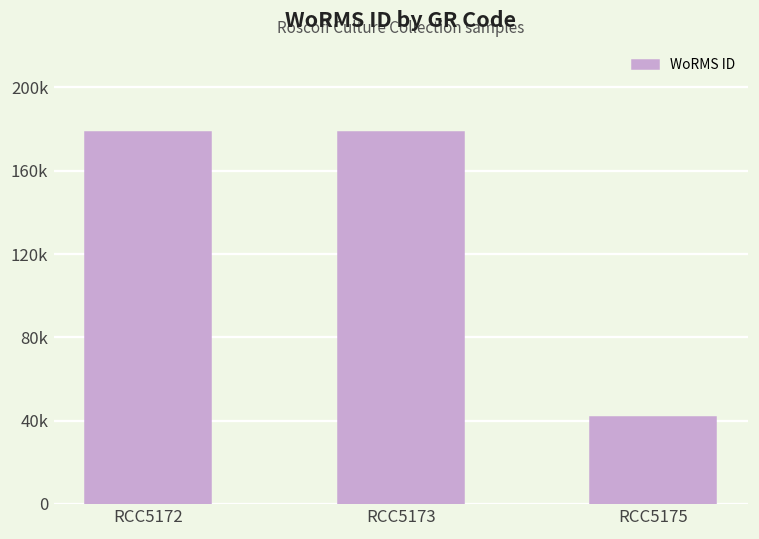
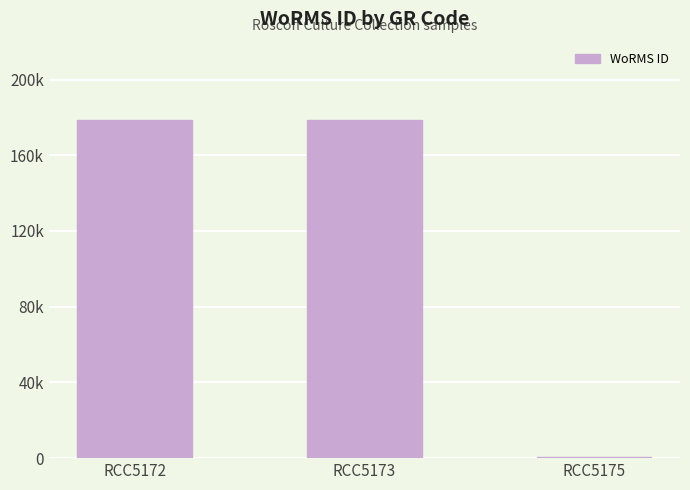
RCC5175: 42000 -> 1000
